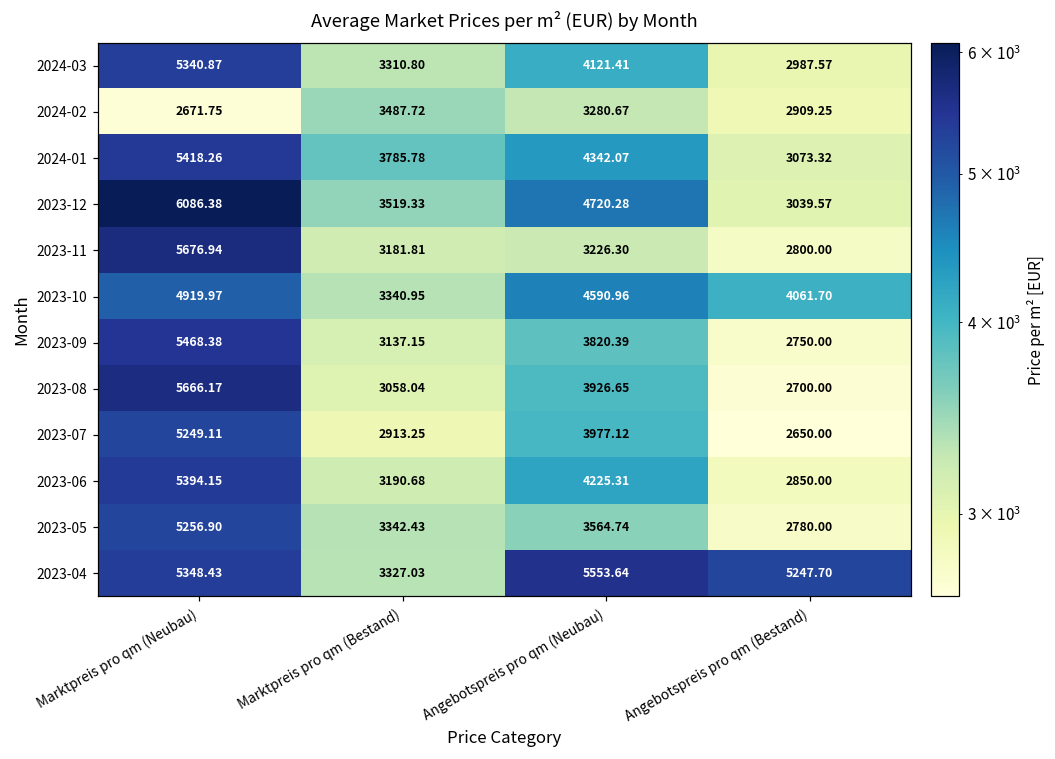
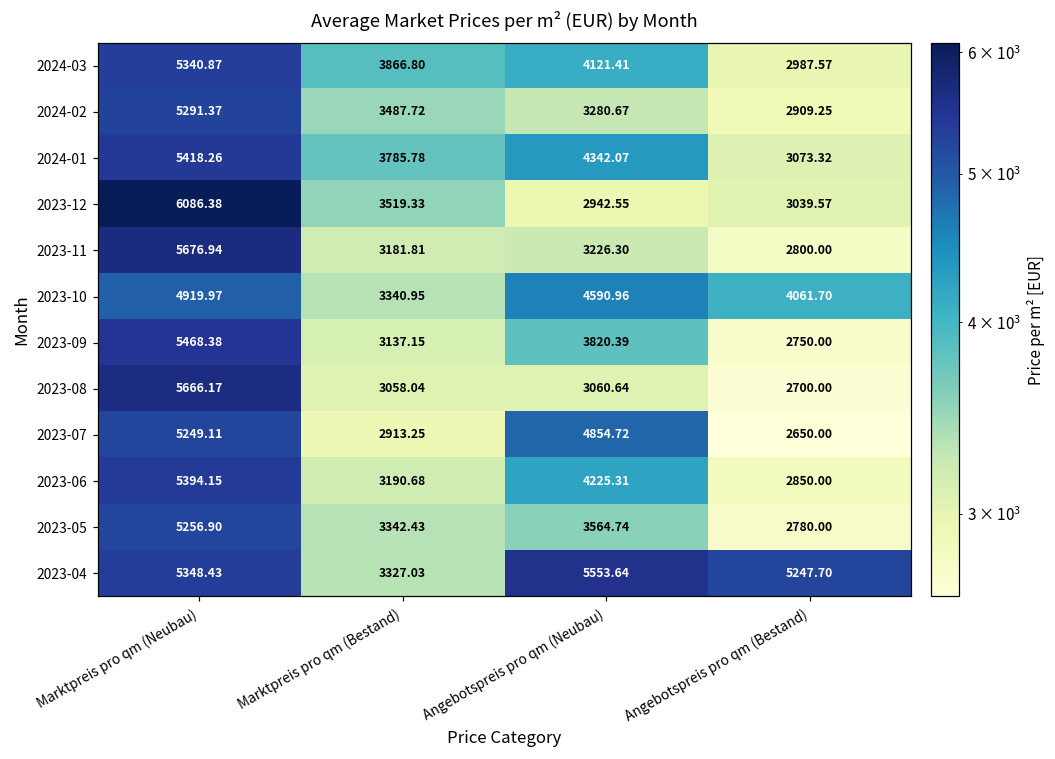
2024-03, Marktpreis pro qm (Bestand): 3310.80 -> 3866.80
2024-02, Marktpreis pro qm (Neubau): 2671.75 -> 5291.37
2023-12, Angebotspreis pro qm (Neubau): 4720.28 -> 2942.55
2023-08, Angebotspreis pro qm (Neubau): 3926.65 -> 3060.64
2023-07, Angebotspreis pro qm (Neubau): 3977.12 -> 4854.72
